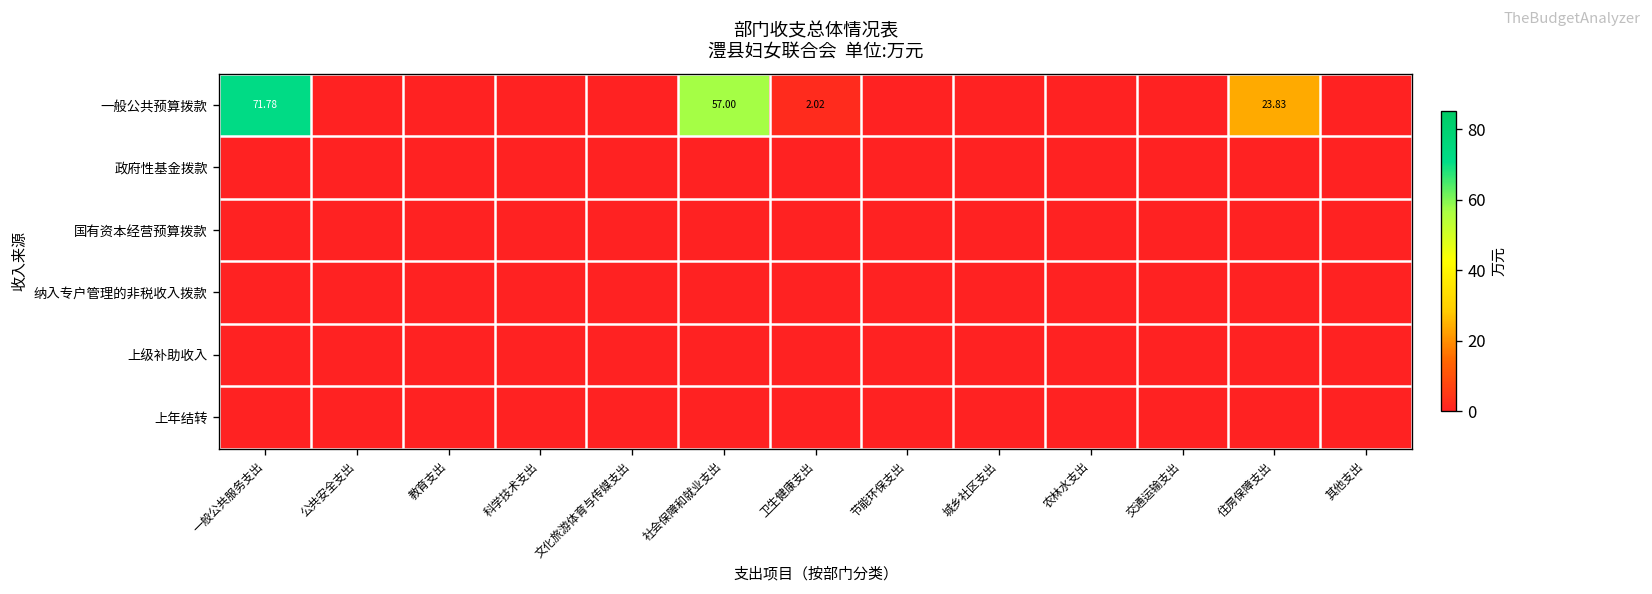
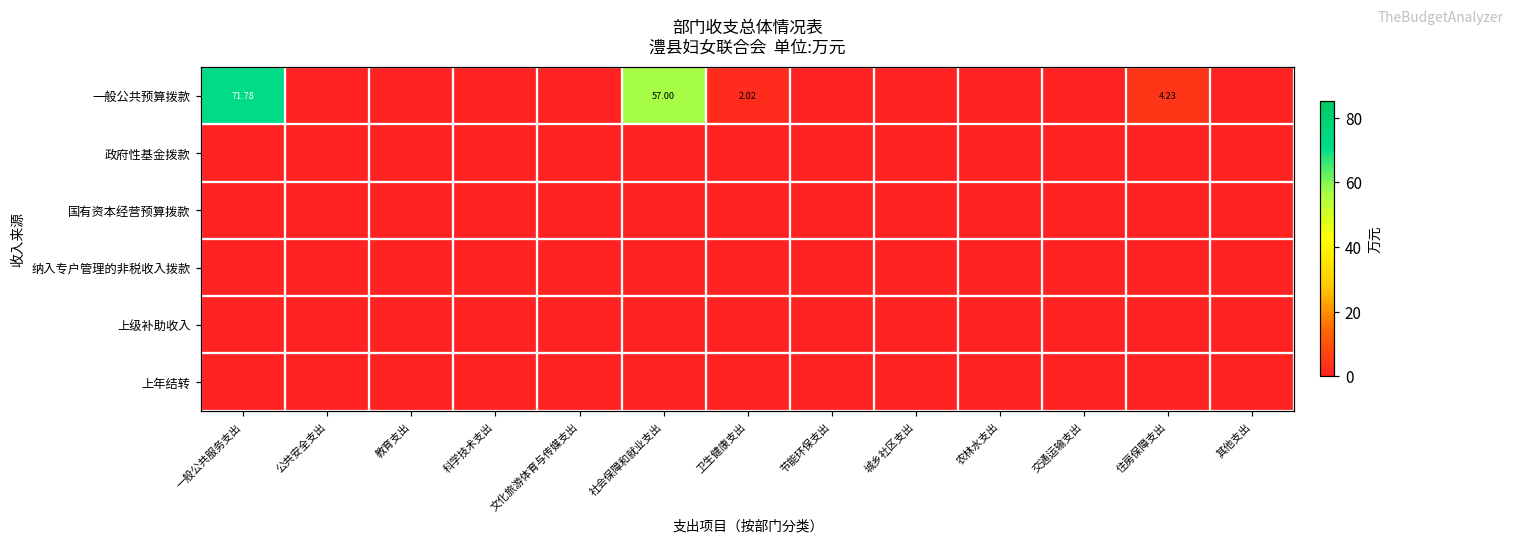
一般公共预算拨款, 住房保障支出: 23.83 -> 4.23
